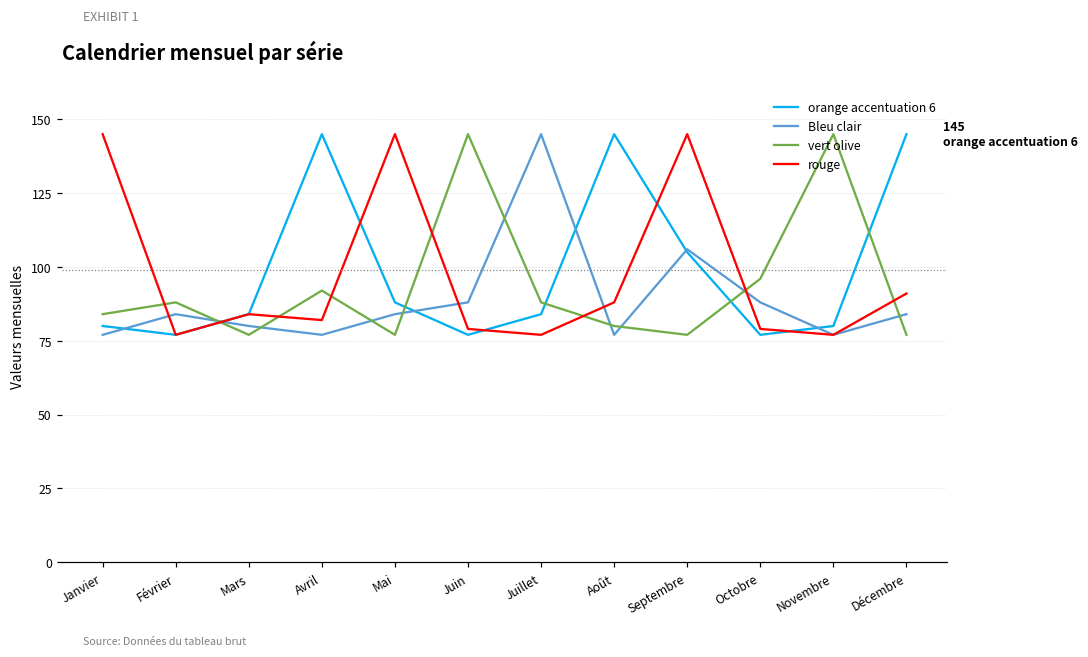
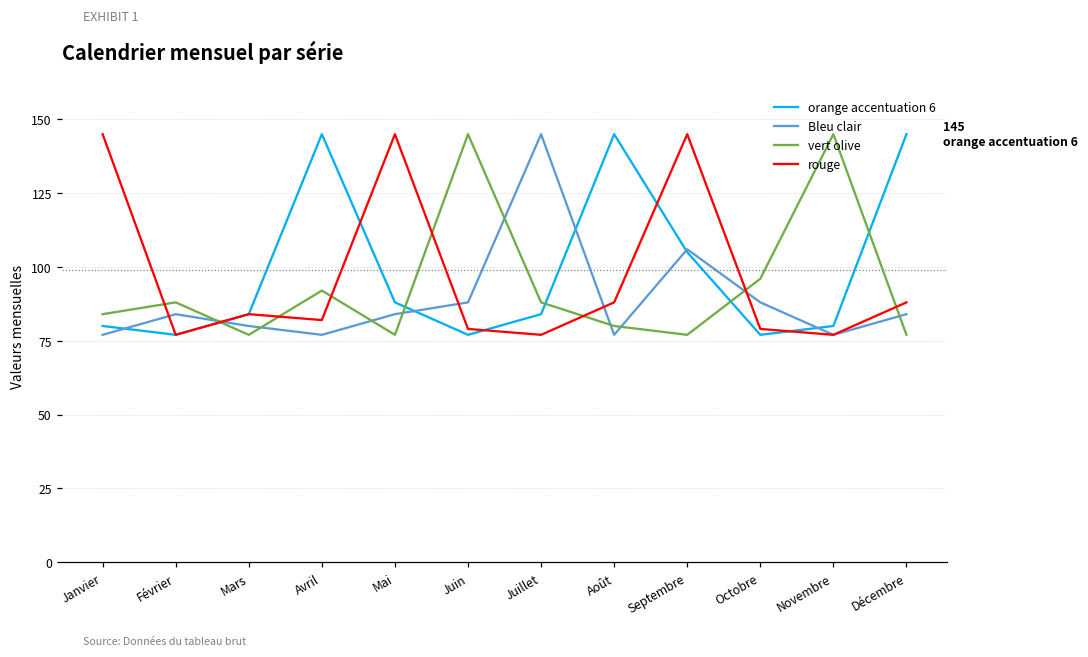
rouge, Décembre: 91 -> 88
